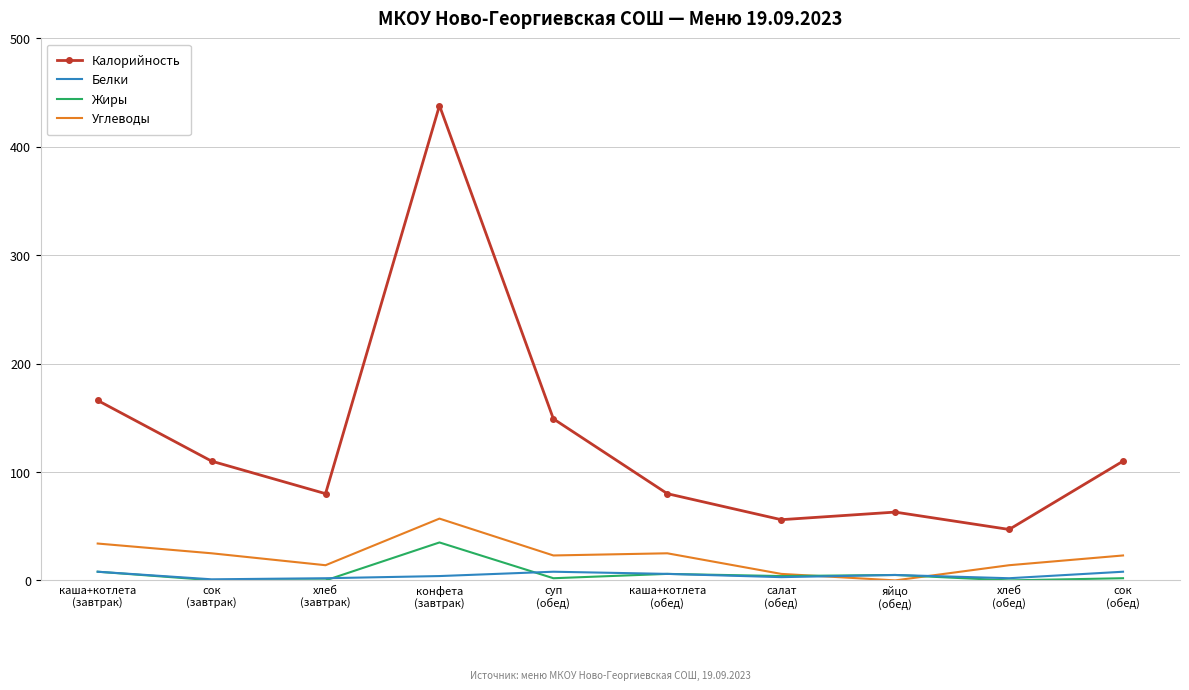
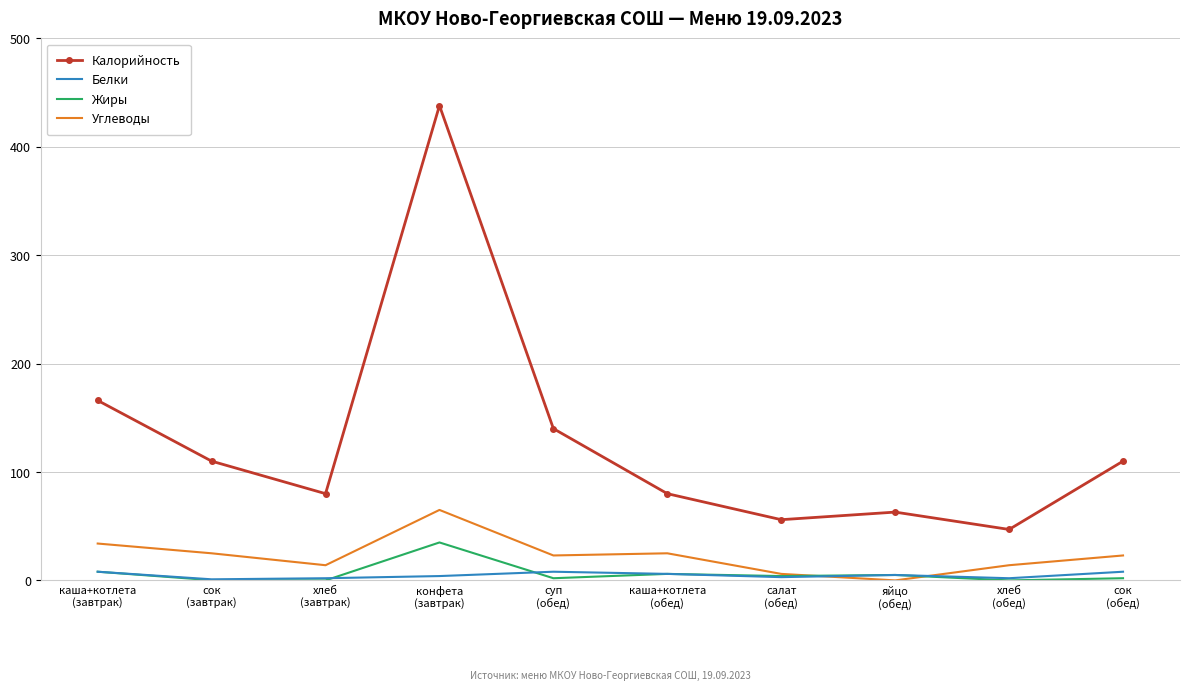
Углеводы, конфета (завтрак): 57 -> 65
Калорийность, суп (обед): 149 -> 140
